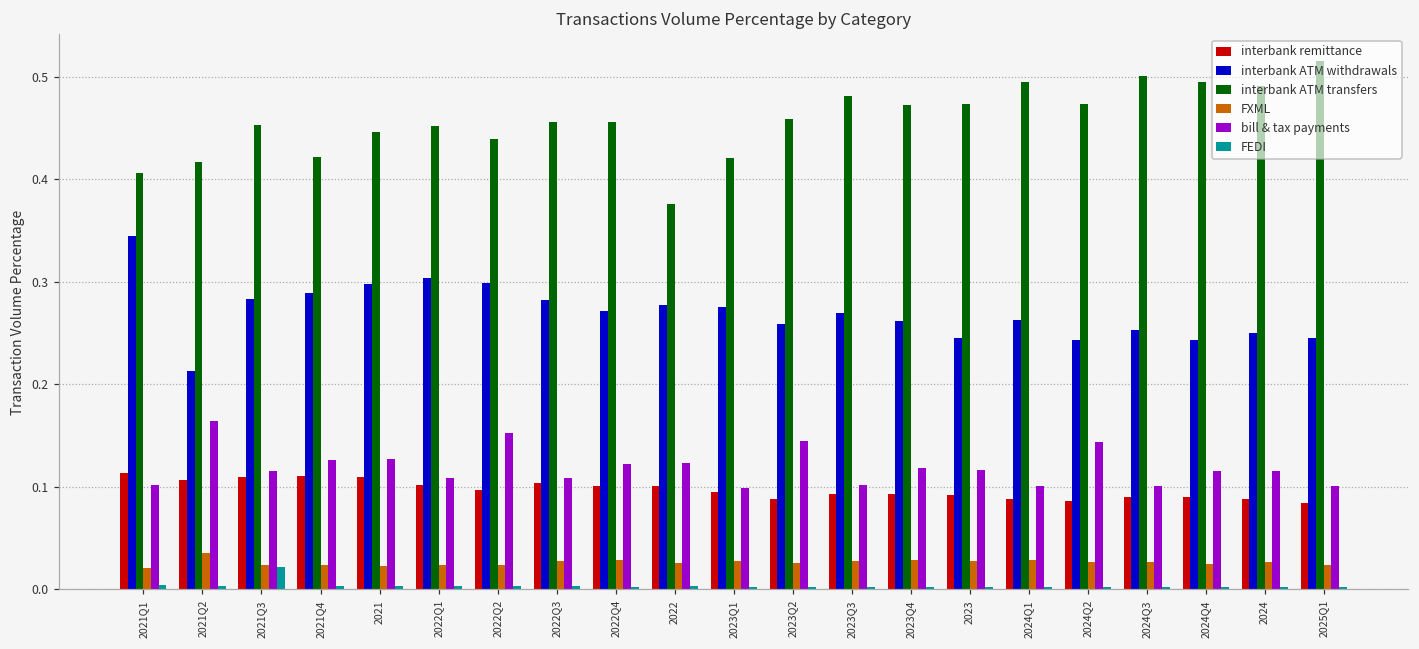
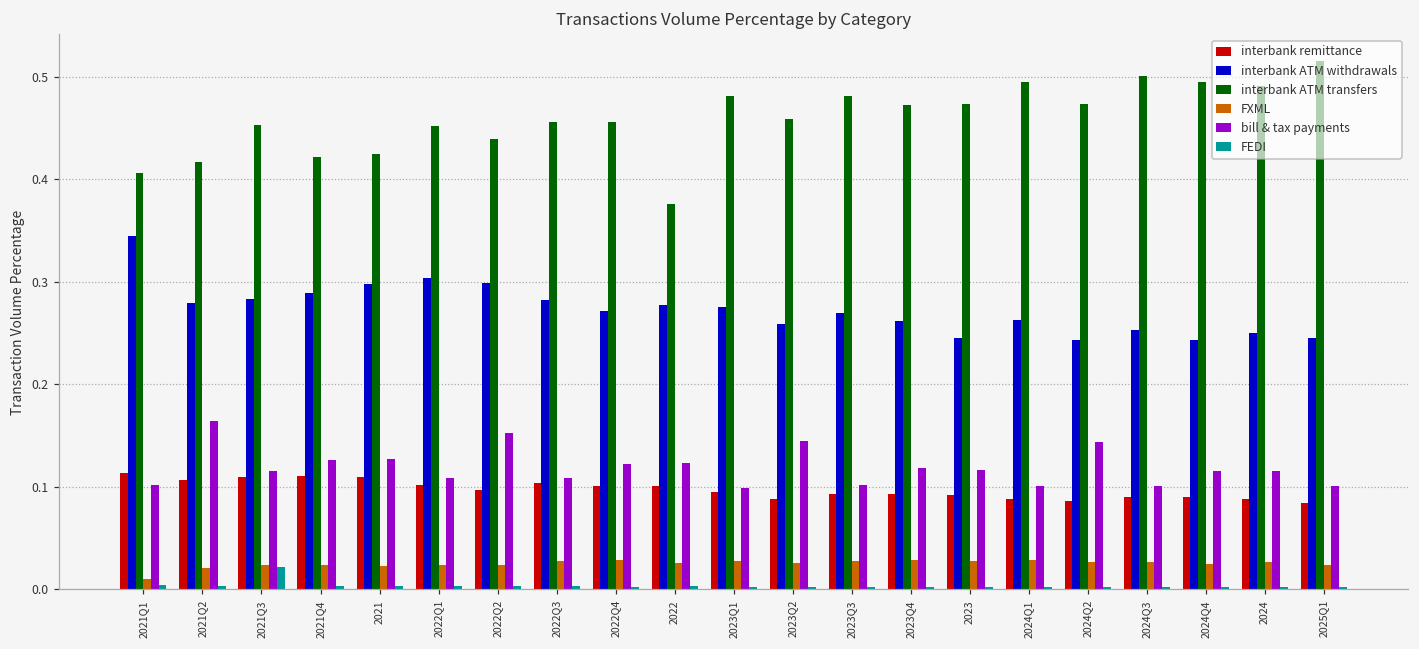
FXML, 2021Q1: 0.02 -> 0.01
interbank ATM withdrawals, 2021Q2: 0.21 -> 0.28
FXML, 2021Q2: 0.04 -> 0.02
interbank ATM transfers, 2021: 0.45 -> 0.42
interbank ATM transfers, 2023Q1: 0.42 -> 0.48
